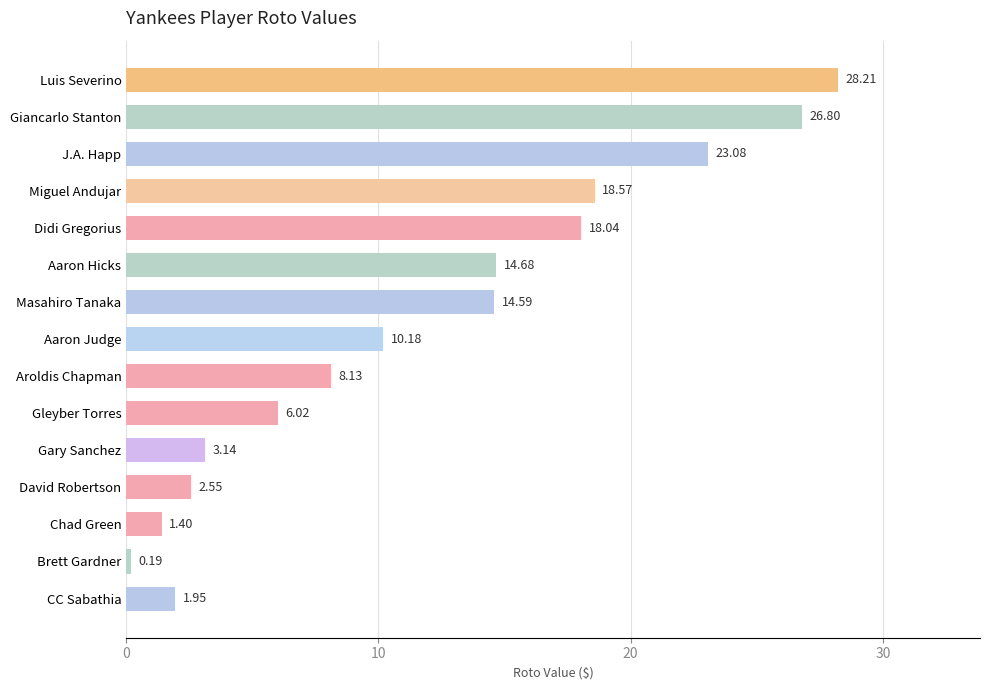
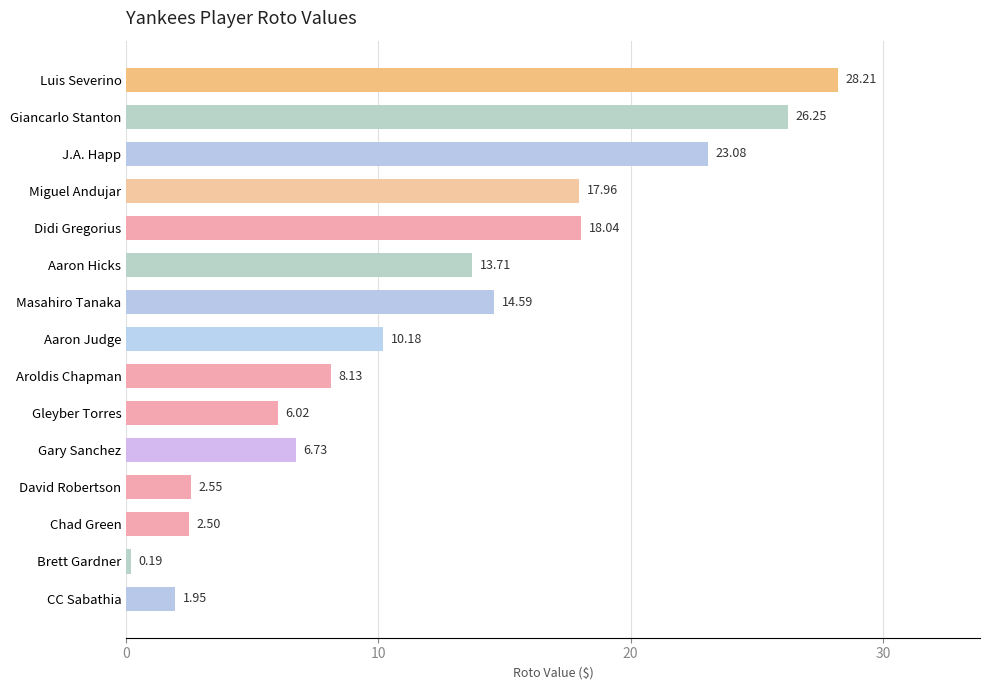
Giancarlo Stanton: 26.80 -> 26.25
Miguel Andujar: 18.57 -> 17.96
Aaron Hicks: 14.68 -> 13.71
Gary Sanchez: 3.14 -> 6.73
Chad Green: 1.40 -> 2.50
